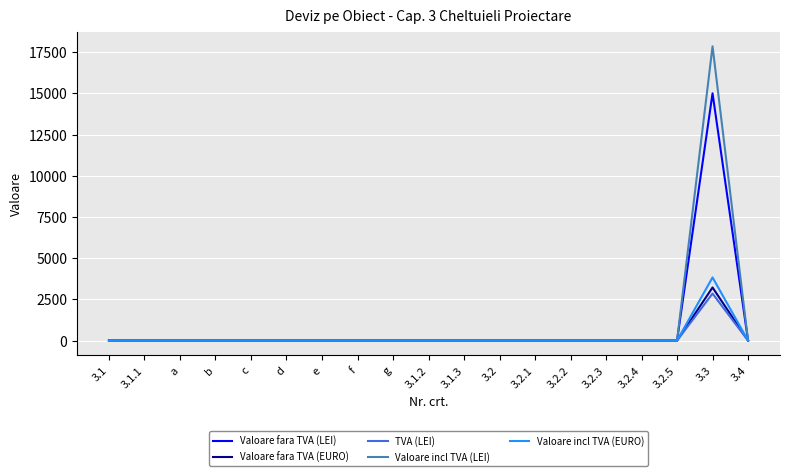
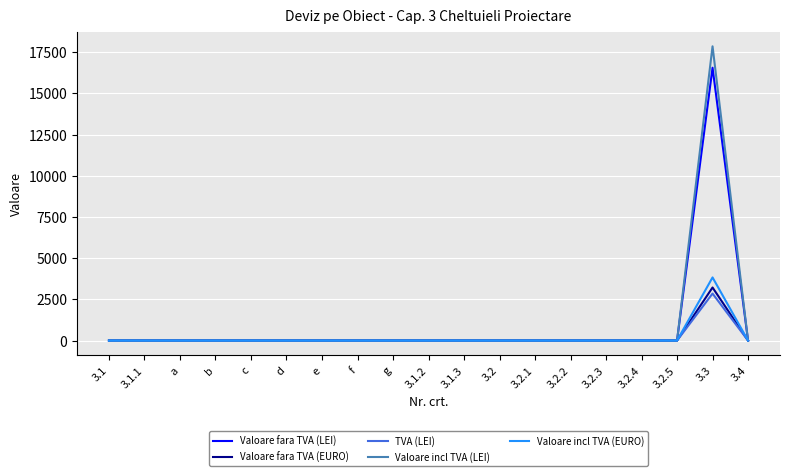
Valoare fara TVA (LEI), 3.3: 15000 -> 16600
